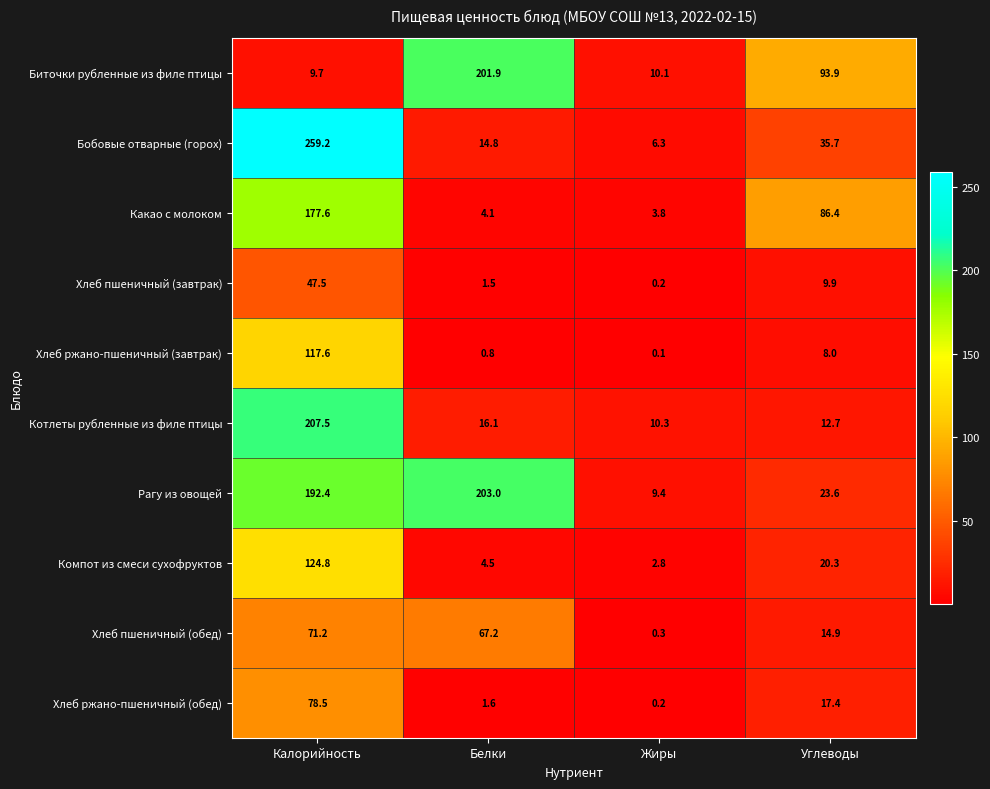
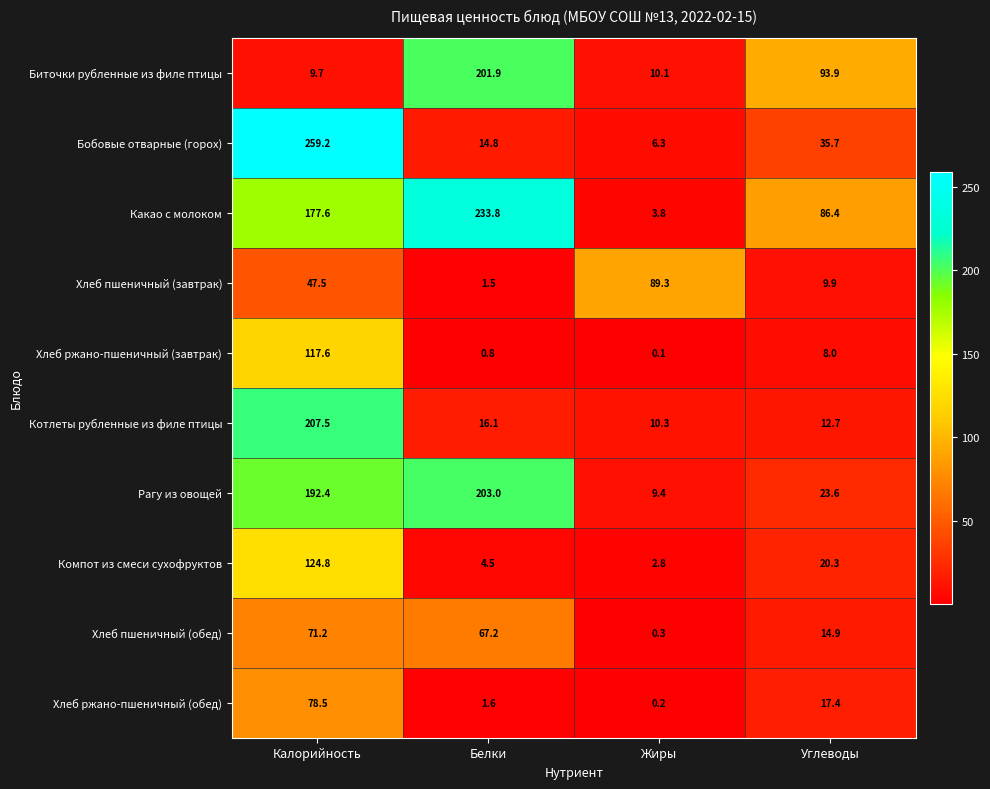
Какао с молоком, Белки: 4.1 -> 233.8
Хлеб пшеничный (завтрак), Жиры: 0.2 -> 89.3
